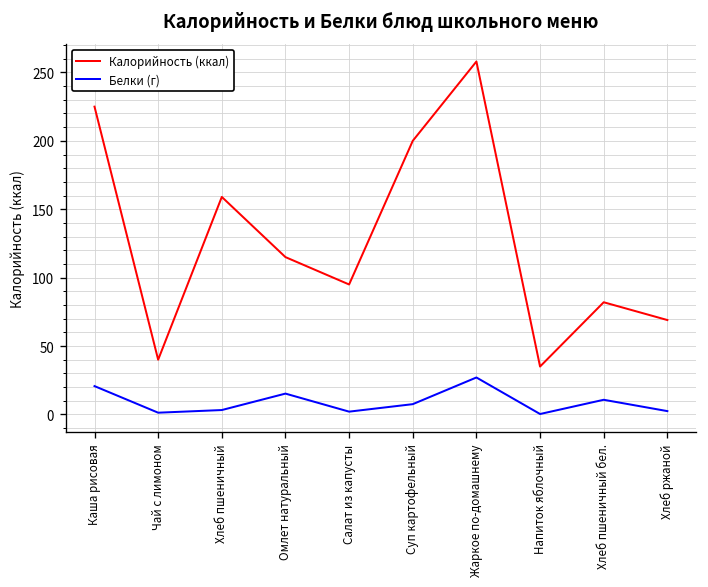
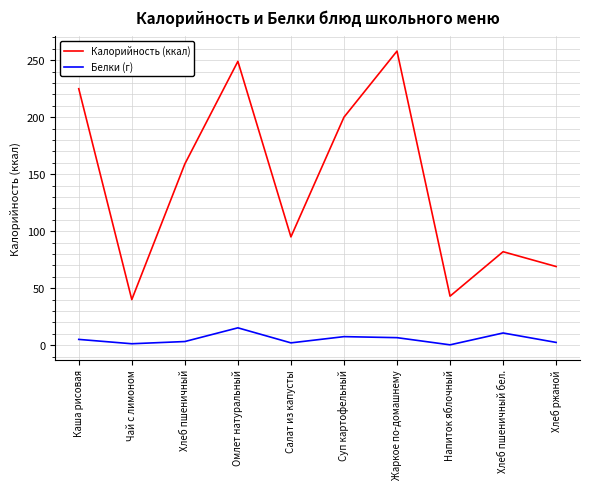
Белки (г), Каша рисовая: 21 -> 5
Калорийность (ккал), Омлет натуральный: 115 -> 249
Белки (г), Жаркое по-домашнему: 27 -> 7
Калорийность (ккал), Напиток яблочный: 35 -> 43
